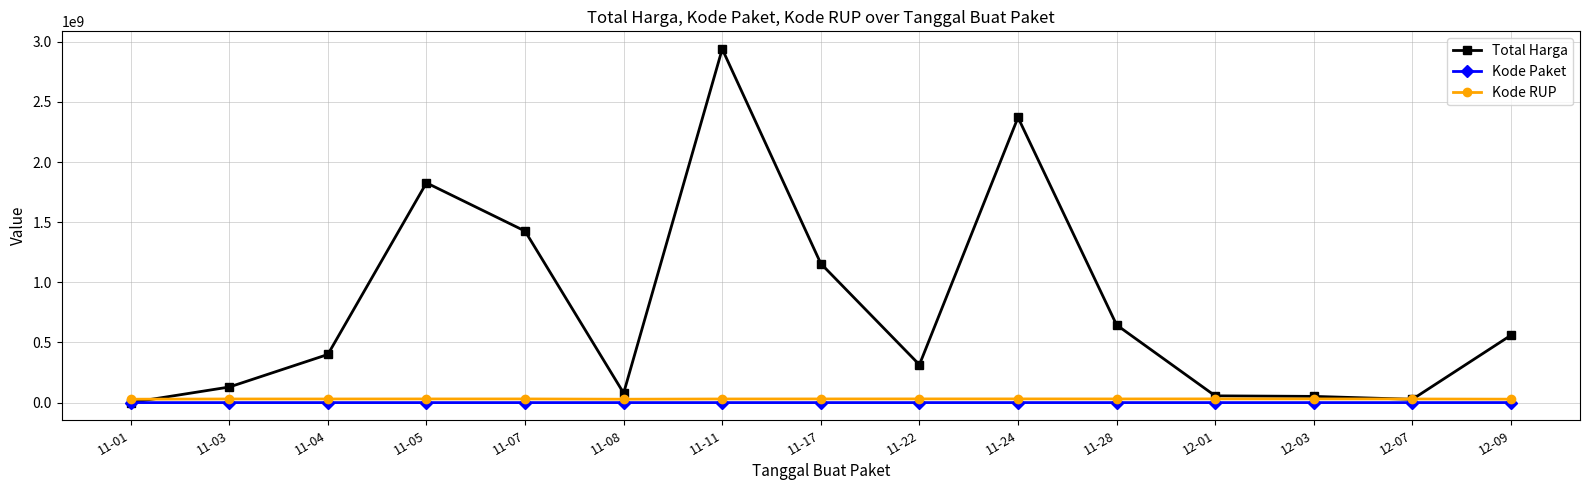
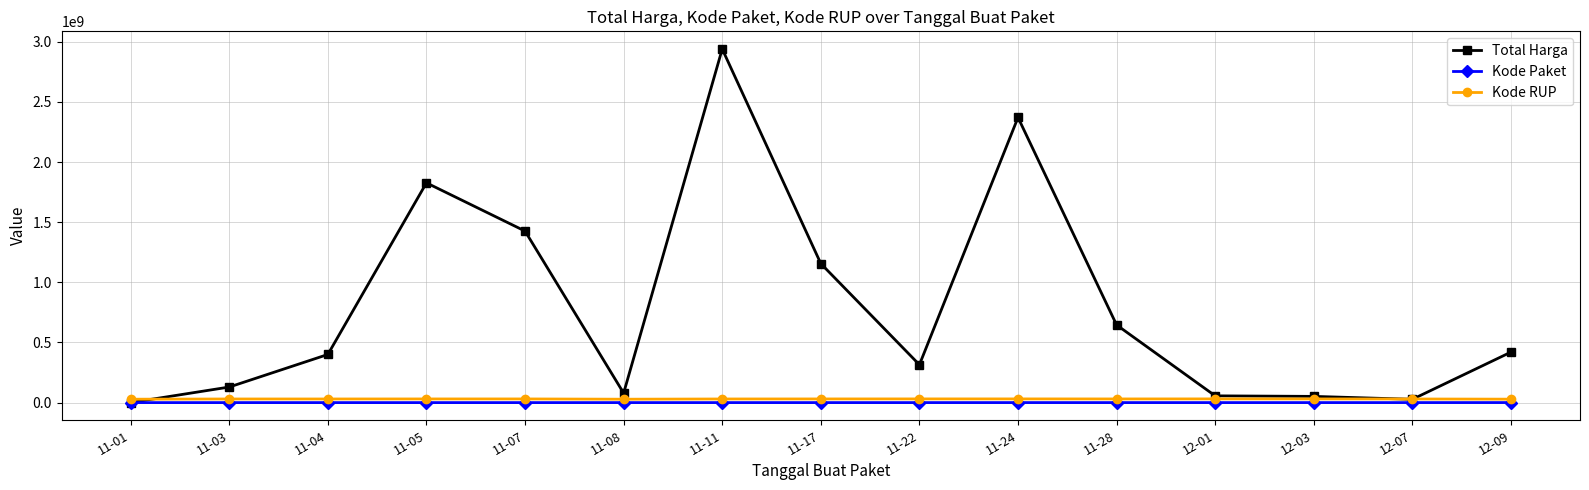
Total Harga, 12-09: 560000000 -> 420000000
